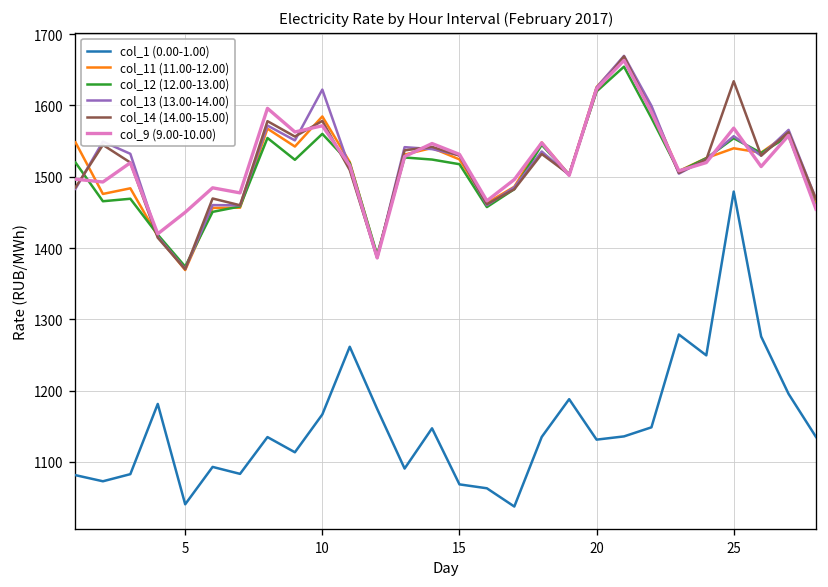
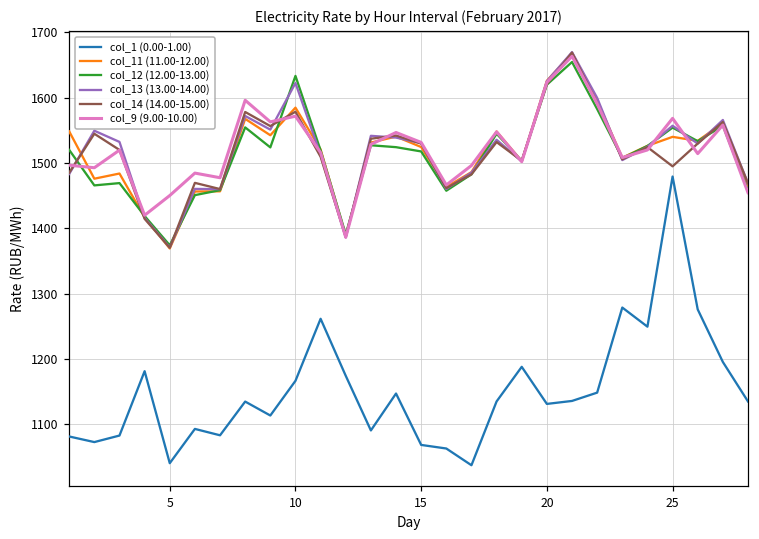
col_12 (12.00-13.00), 10: 1560 -> 1630
col_14 (14.00-15.00), 25: 1630 -> 1490
